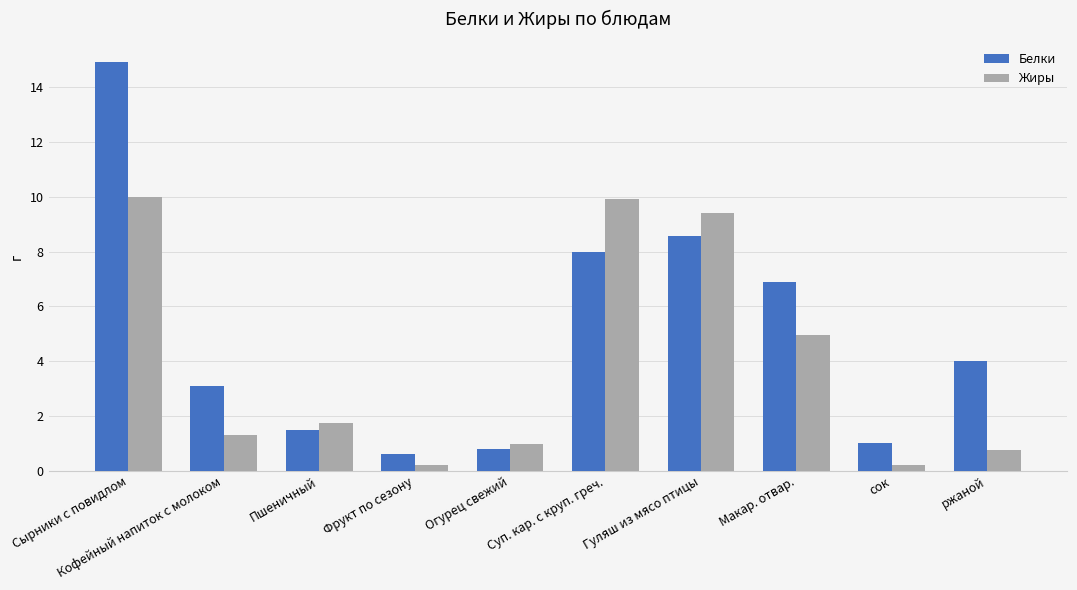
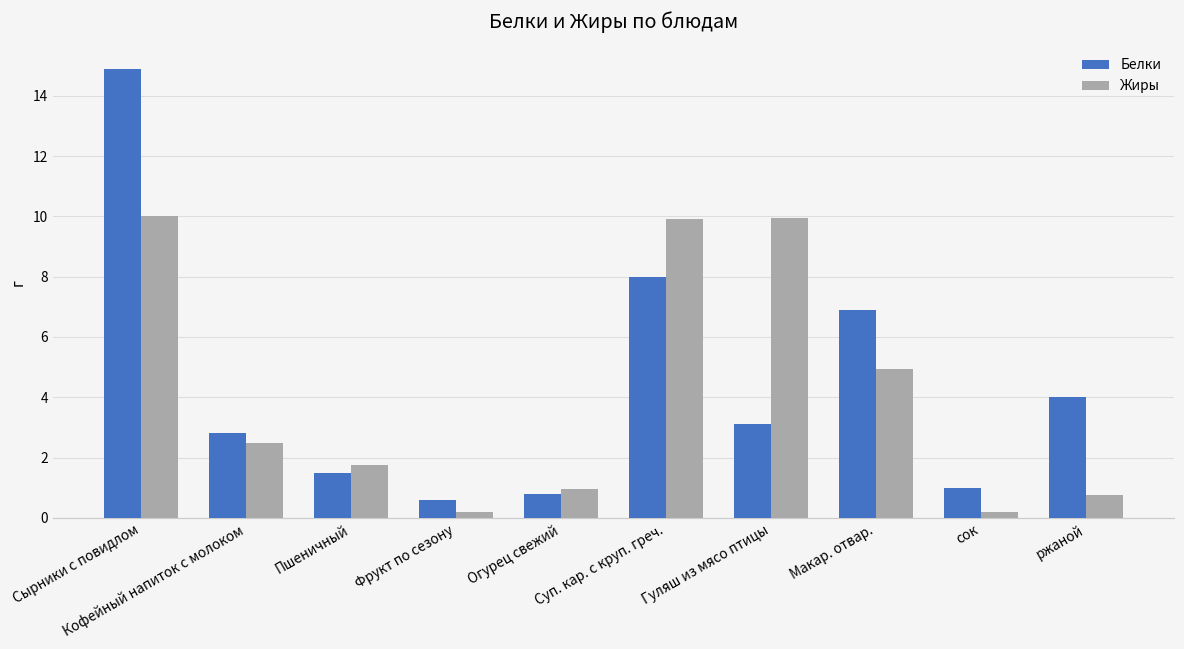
Белки, Кофейный напиток с молоком: 3.1 -> 2.8
Жиры, Кофейный напиток с молоком: 1.3 -> 2.5
Белки, Гуляш из мясо птицы: 8.6 -> 3.1
Жиры, Гуляш из мясо птицы: 9.4 -> 10.0
